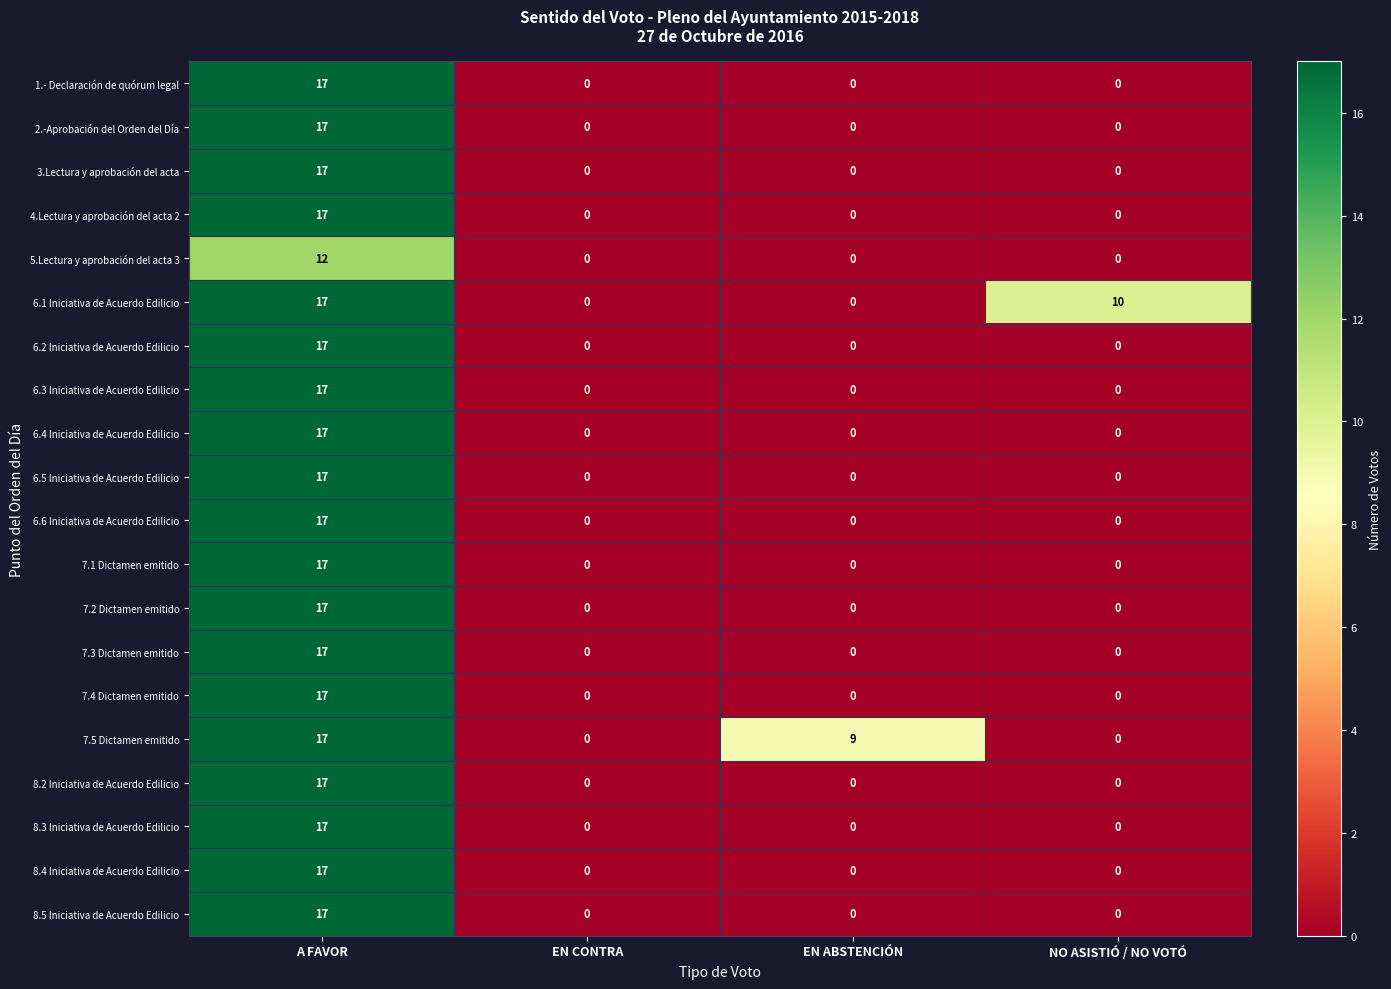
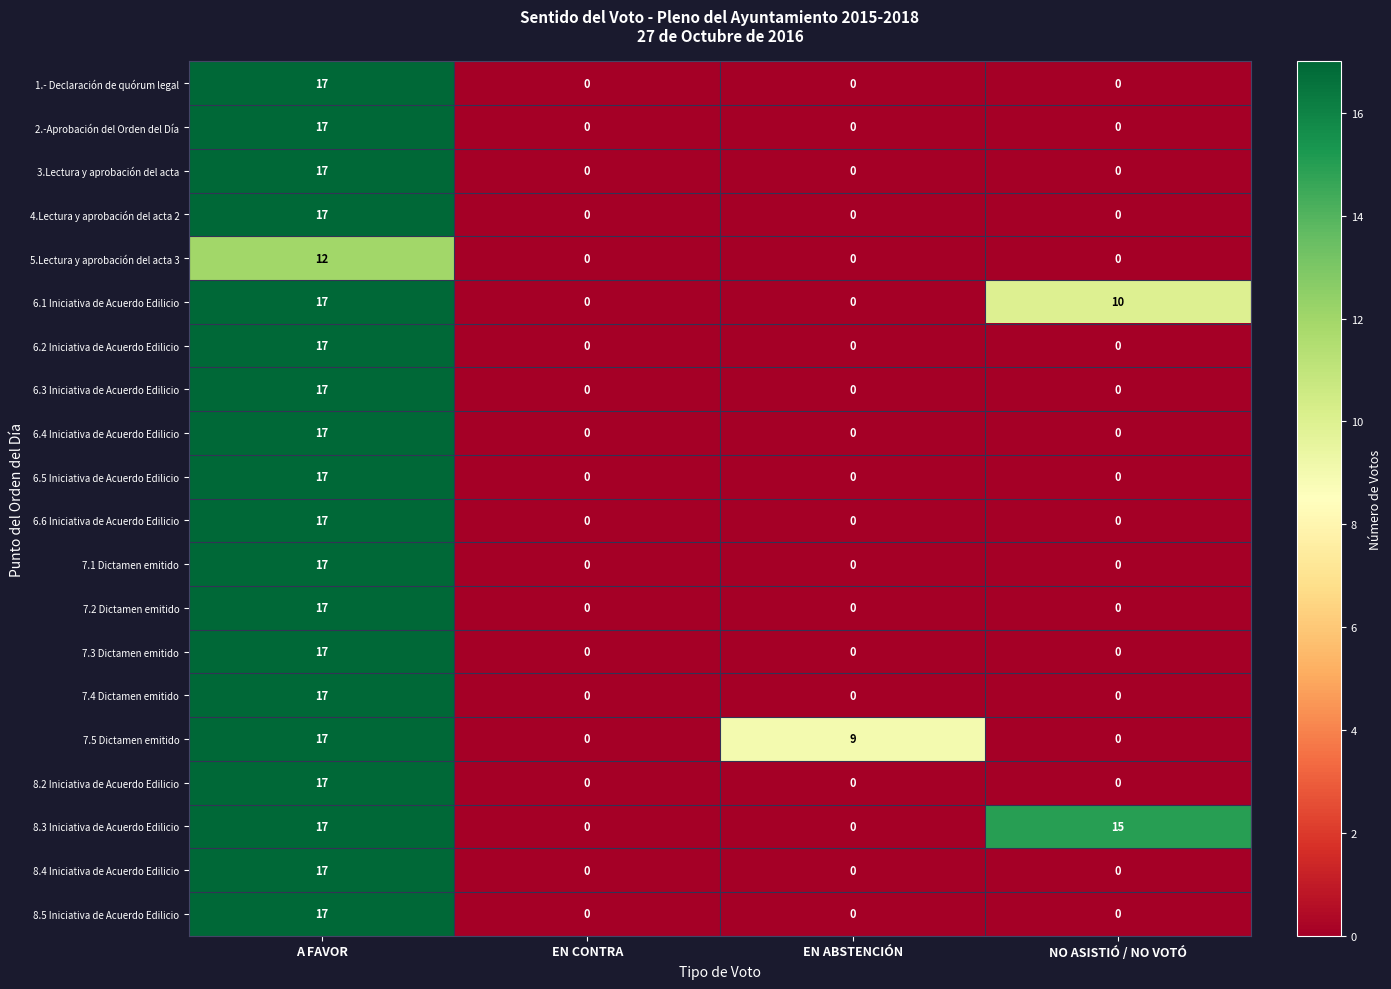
8.3 Iniciativa de Acuerdo Edilicio, NO ASISTIÓ / NO VOTÓ: 0 -> 15
